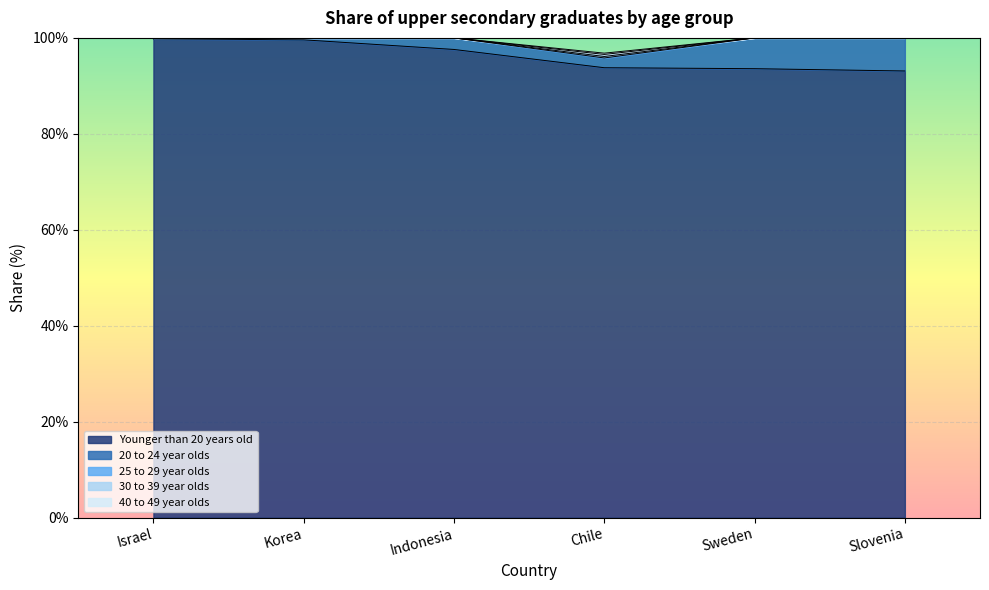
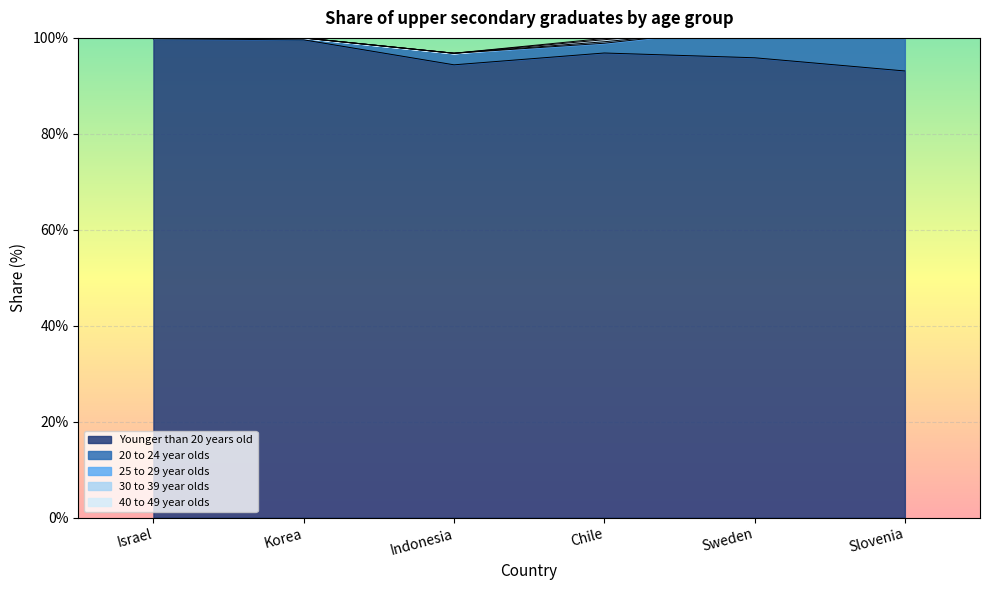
Younger than 20 years old, Indonesia: 98% -> 94%
Younger than 20 years old, Chile: 94% -> 97%
Younger than 20 years old, Sweden: 94% -> 96%
